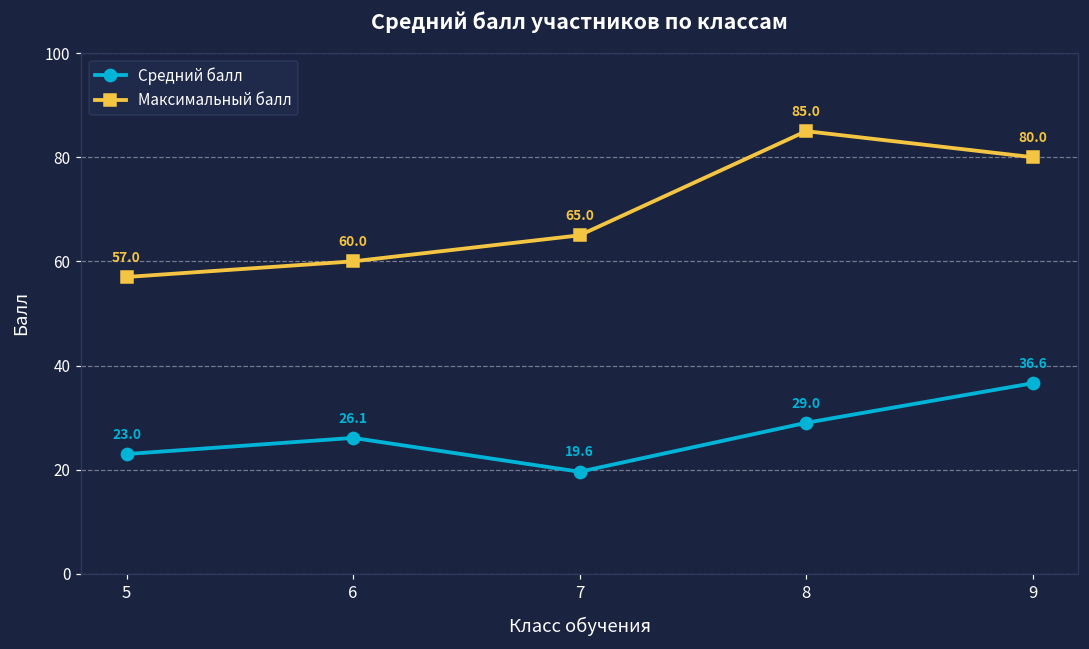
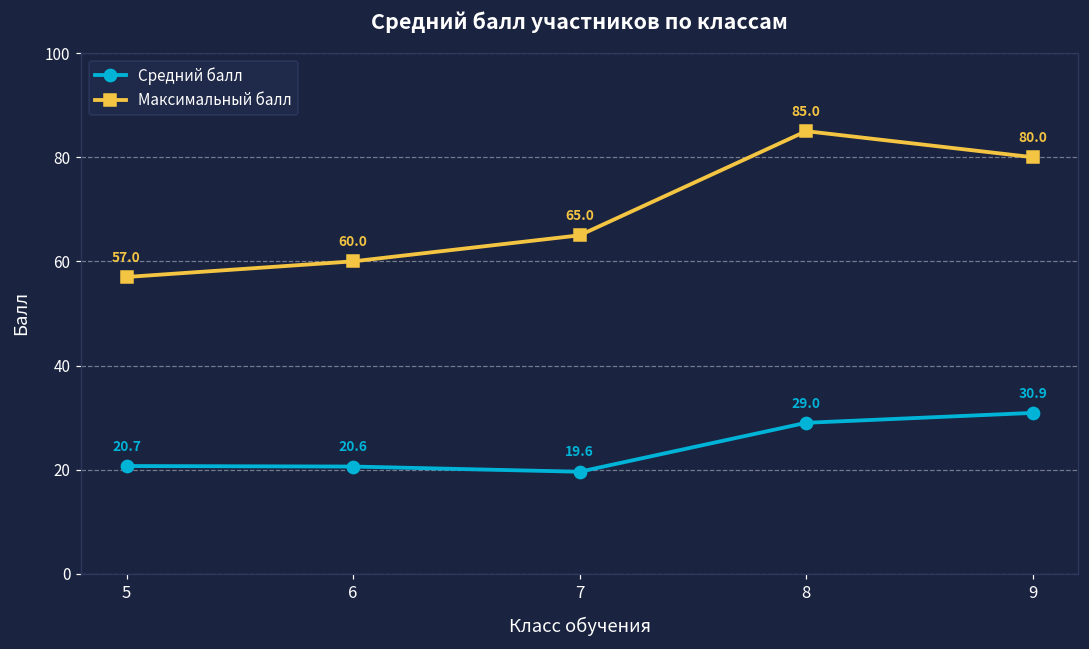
Средний балл, 5: 23.0 -> 20.7
Средний балл, 6: 26.1 -> 20.6
Средний балл, 9: 36.6 -> 30.9
